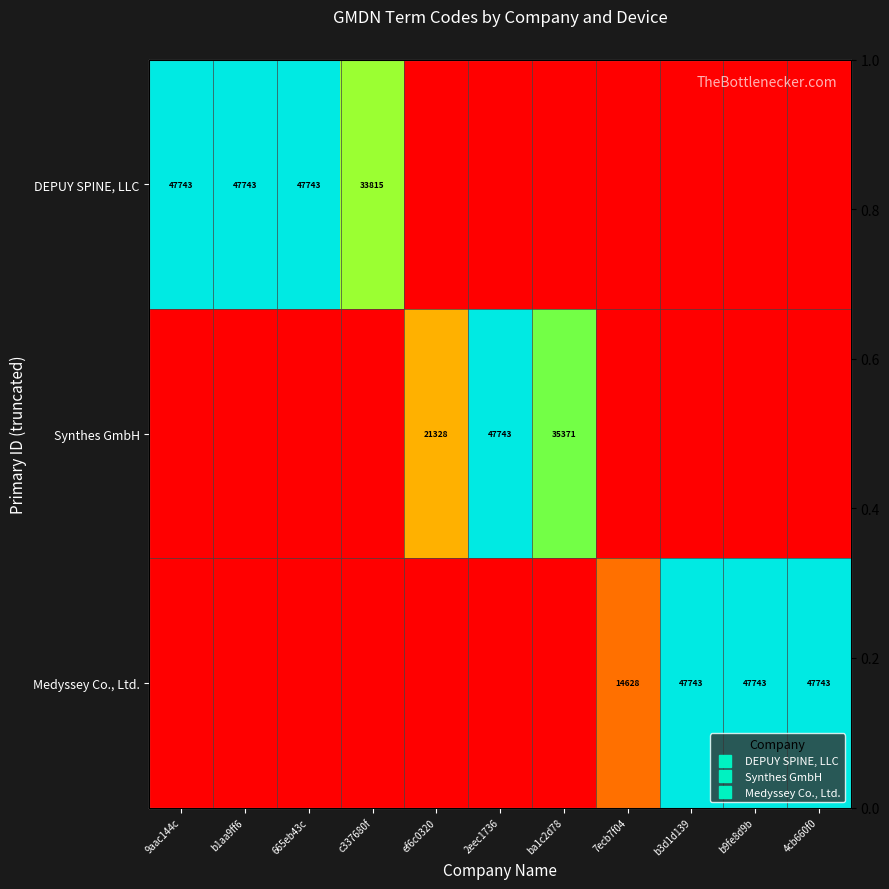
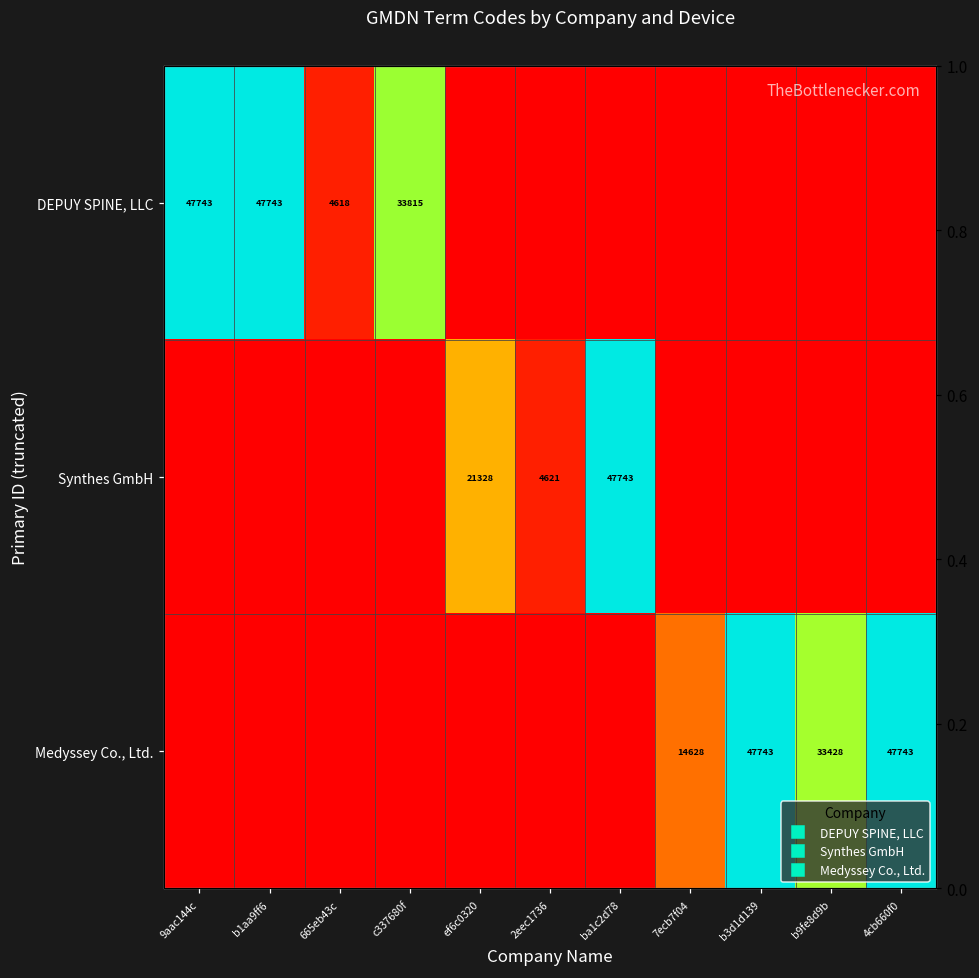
DEPUY SPINE, LLC, 665eb43c: 47743 -> 4618
Synthes GmbH, 2eec1736: 47743 -> 4621
Synthes GmbH, ba1c2d78: 35371 -> 47743
Medyssey Co., Ltd., b9fe8d9b: 47743 -> 33428
